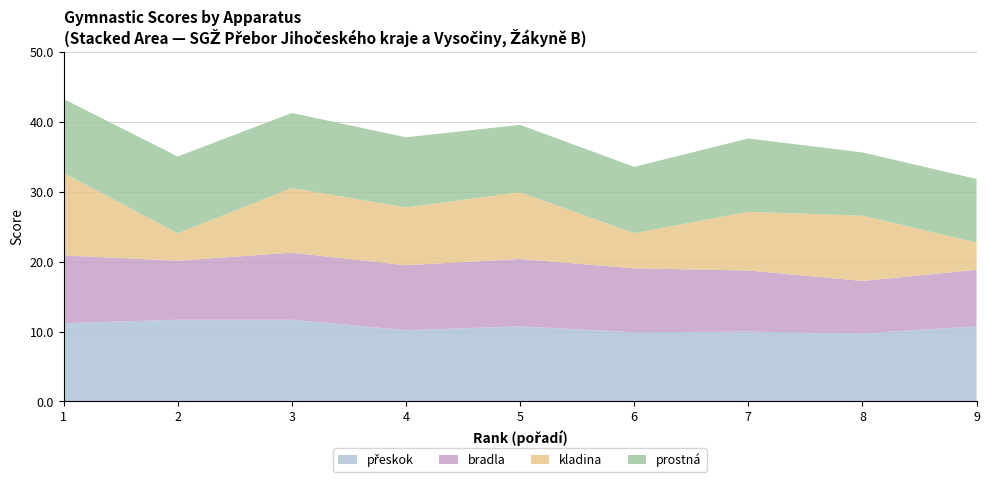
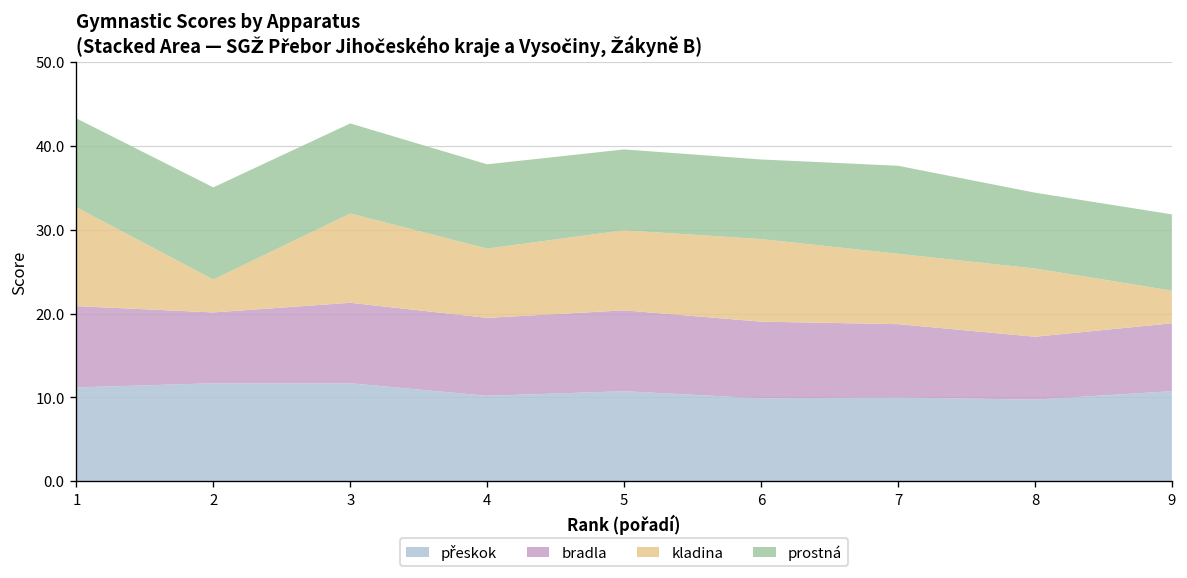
kladina, 3: 9 -> 11
kladina, 6: 5 -> 10
kladina, 8: 9 -> 8
